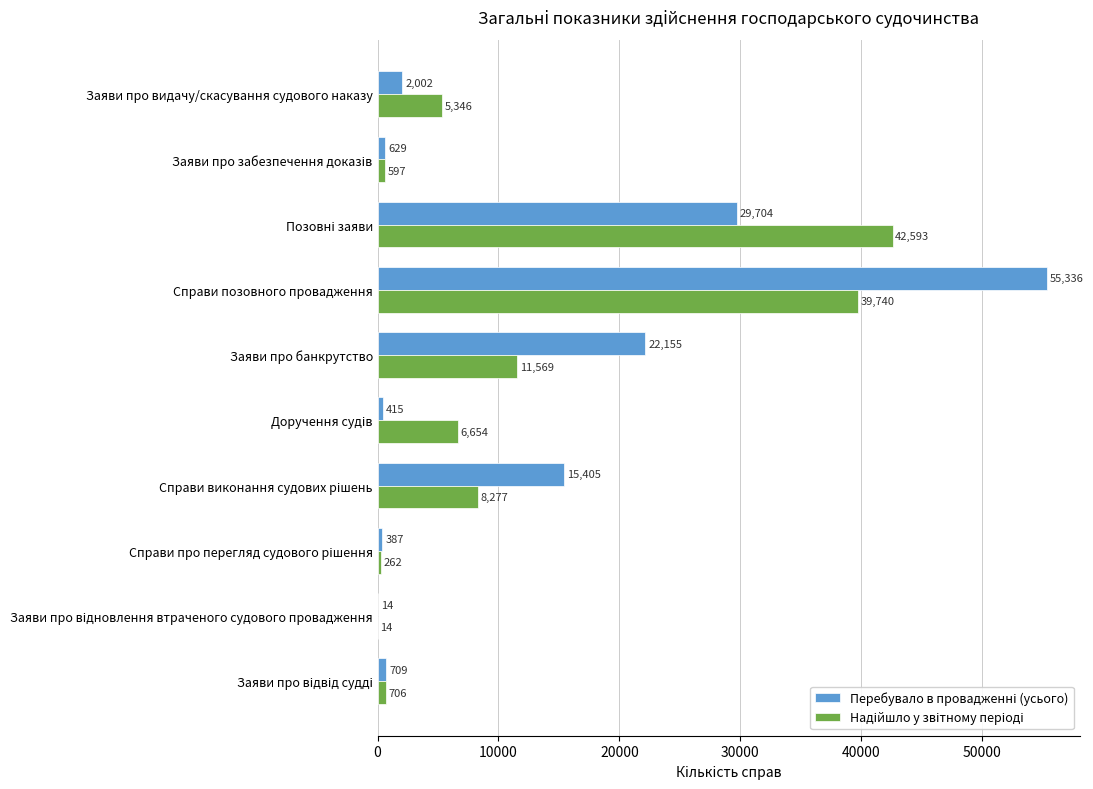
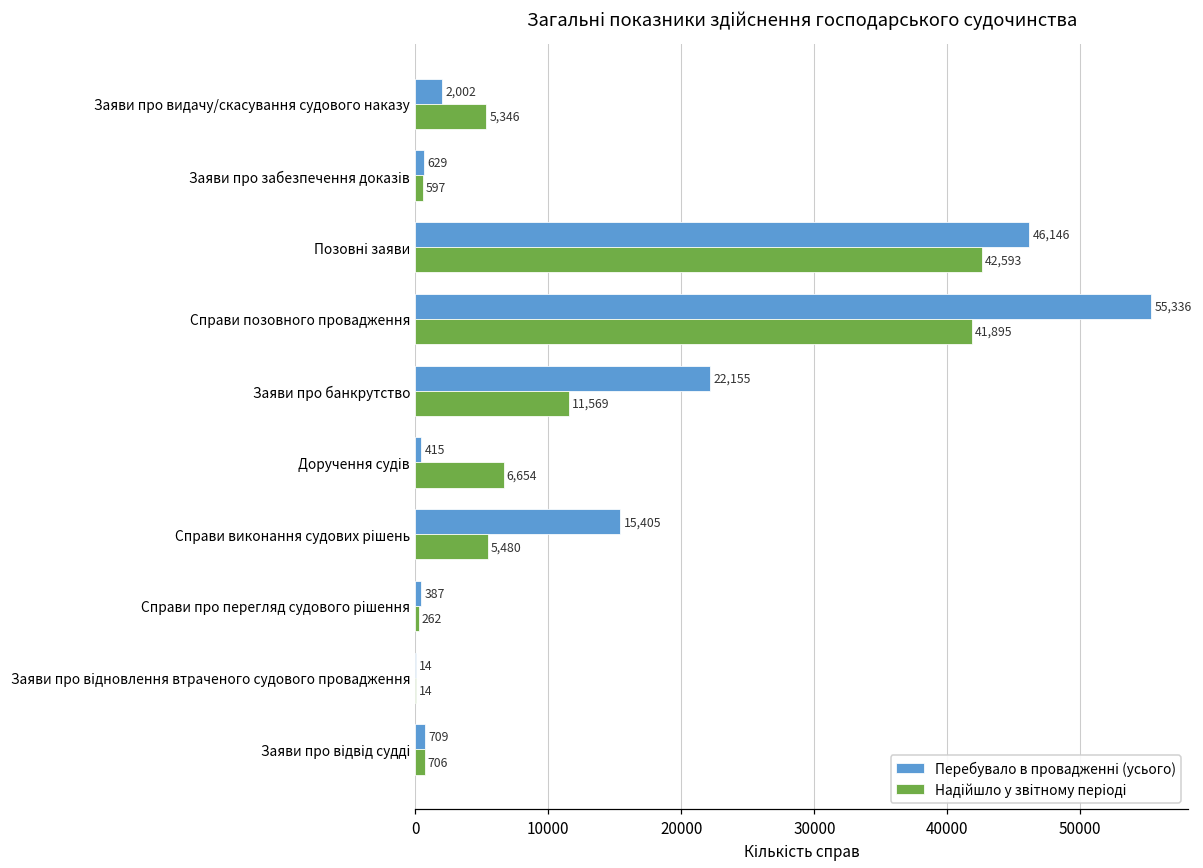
Перебувало в провадженні (усього), Позовні заяви: 29,704 -> 46,146
Надійшло у звітному періоді, Справи позовного провадження: 39,740 -> 41,895
Надійшло у звітному періоді, Справи виконання судових рішень: 8,277 -> 5,480
